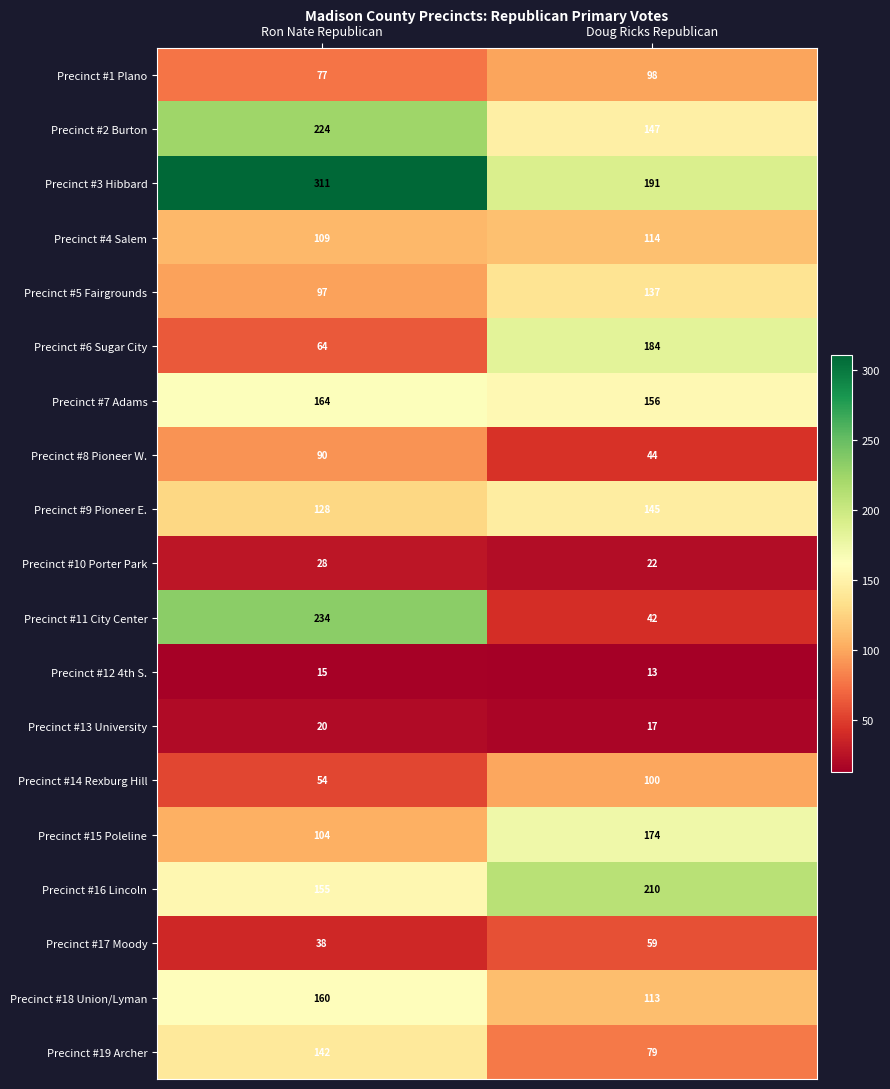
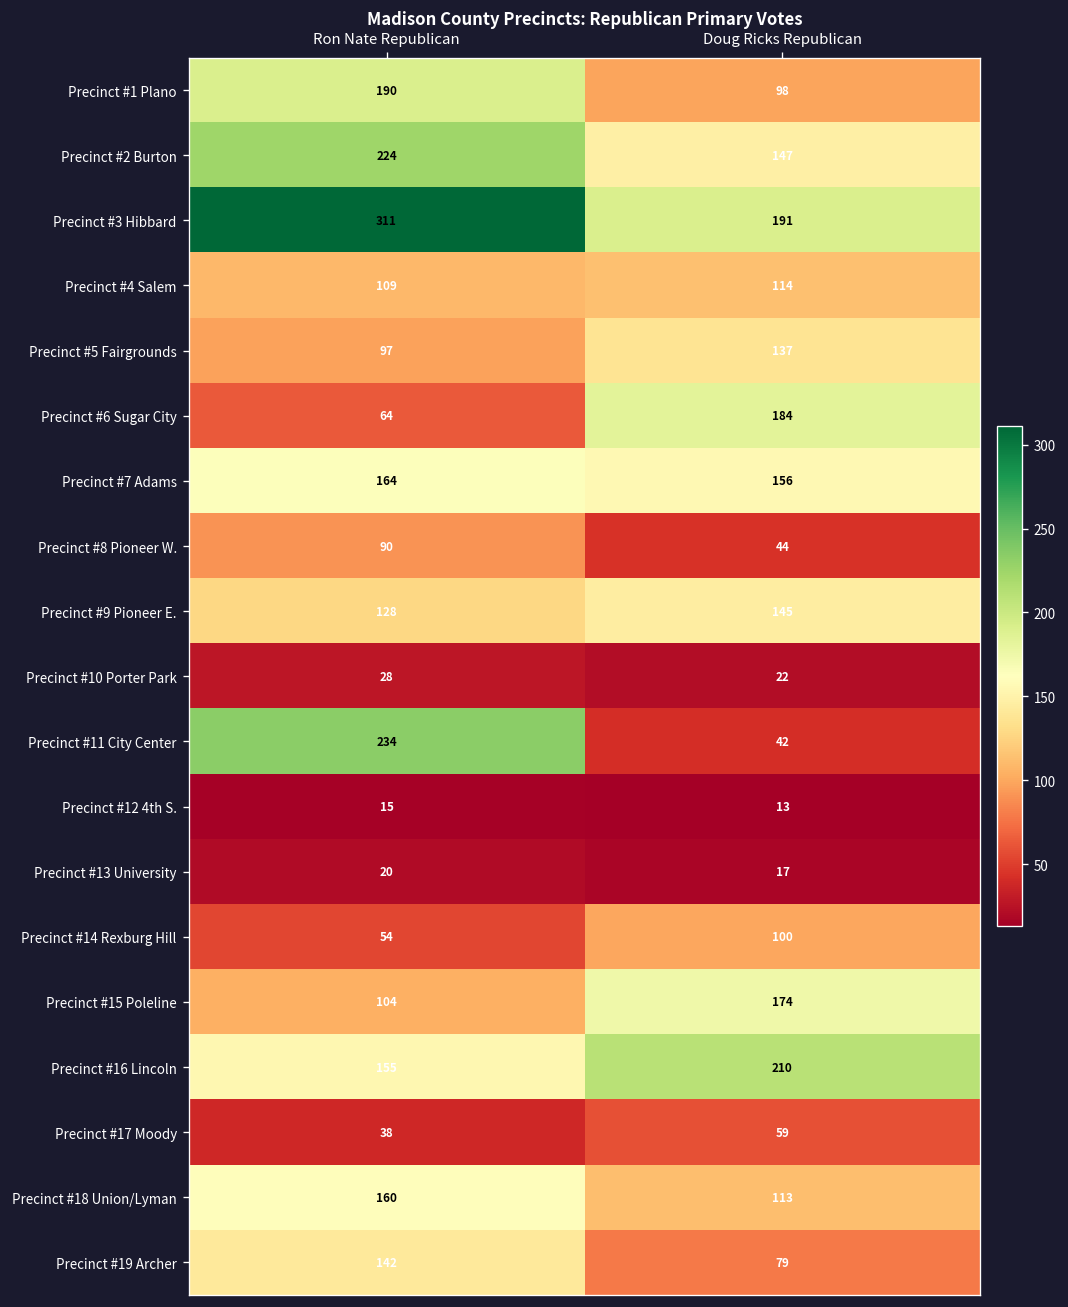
Precinct #1 Plano, Ron Nate Republican: 77 -> 190
